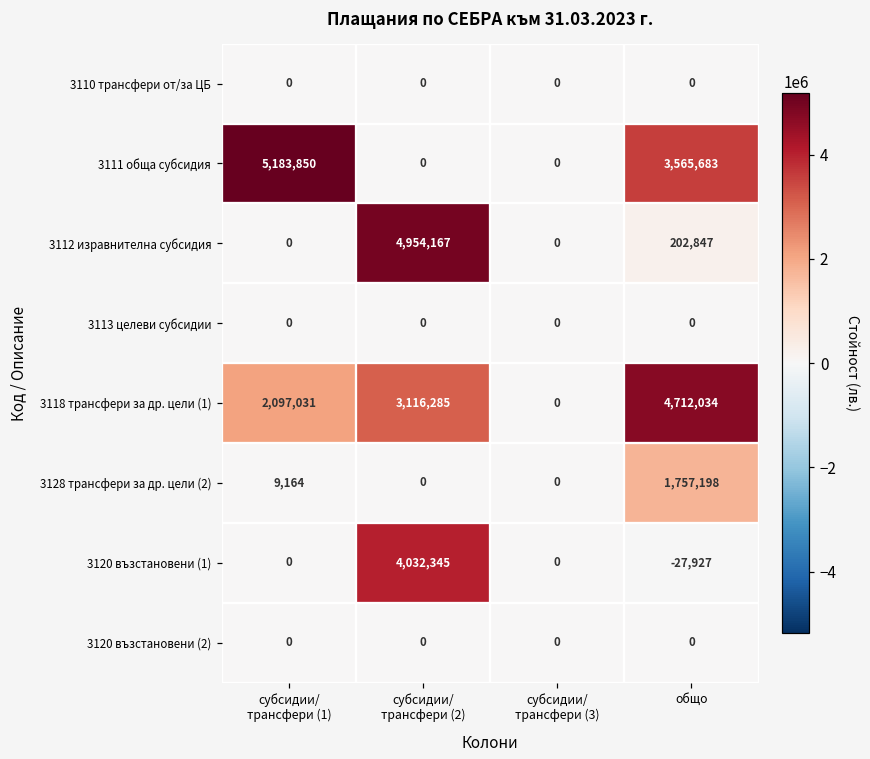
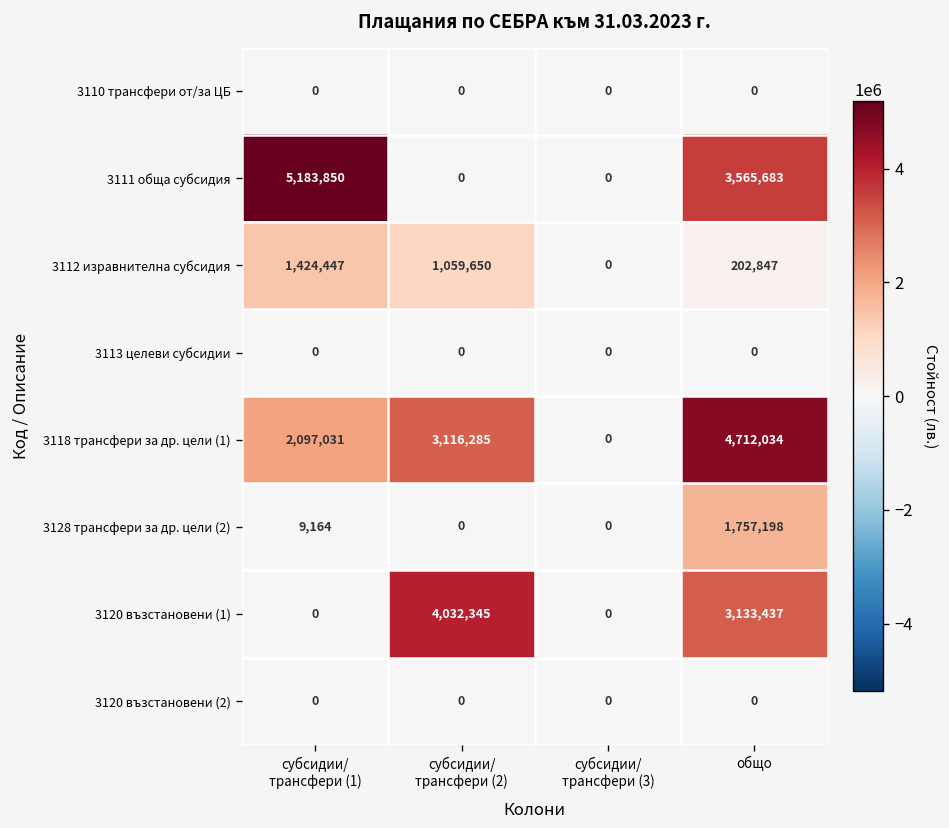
3112 изравнителна субсидия, субсидии/ трансфери (1): 0 -> 1,424,447
3112 изравнителна субсидия, субсидии/ трансфери (2): 4,954,167 -> 1,059,650
3120 възстановени (1), общо: -27,927 -> 3,133,437
